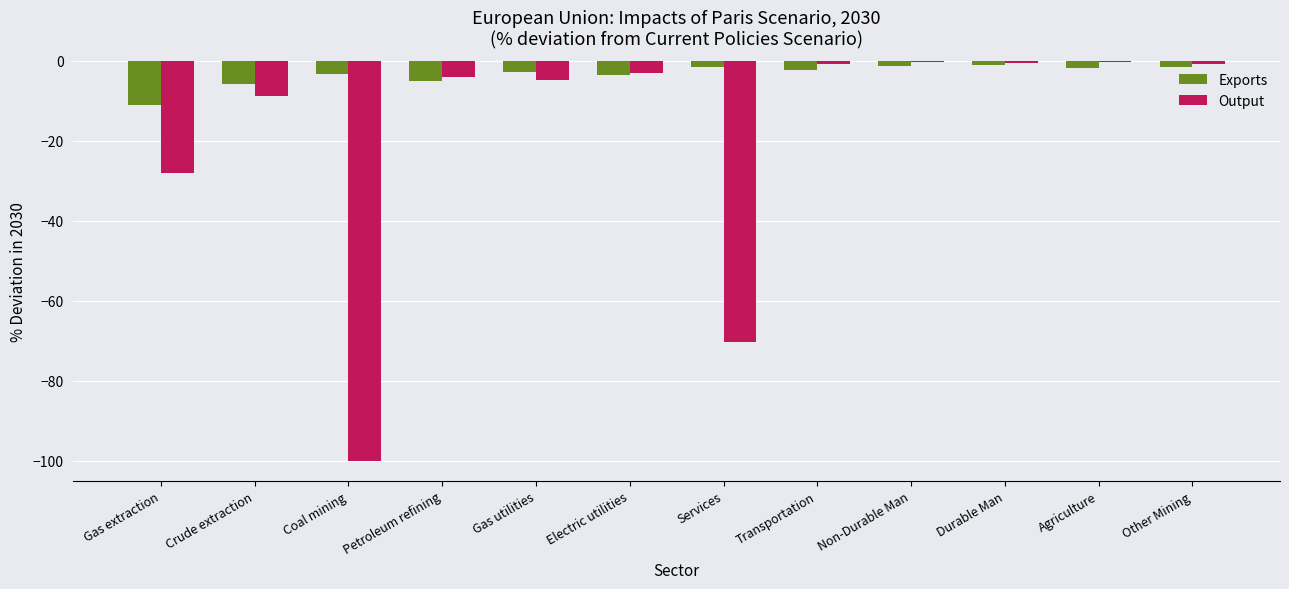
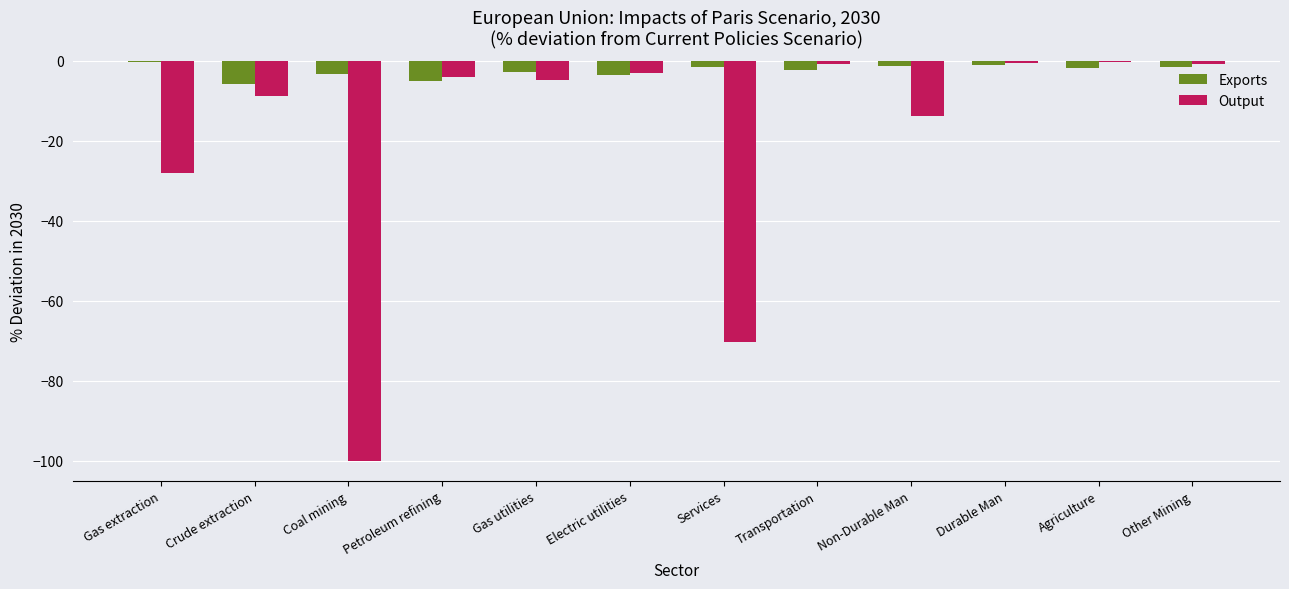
Exports, Gas extraction: -11 -> 0
Output, Non-Durable Man: 0 -> -14
